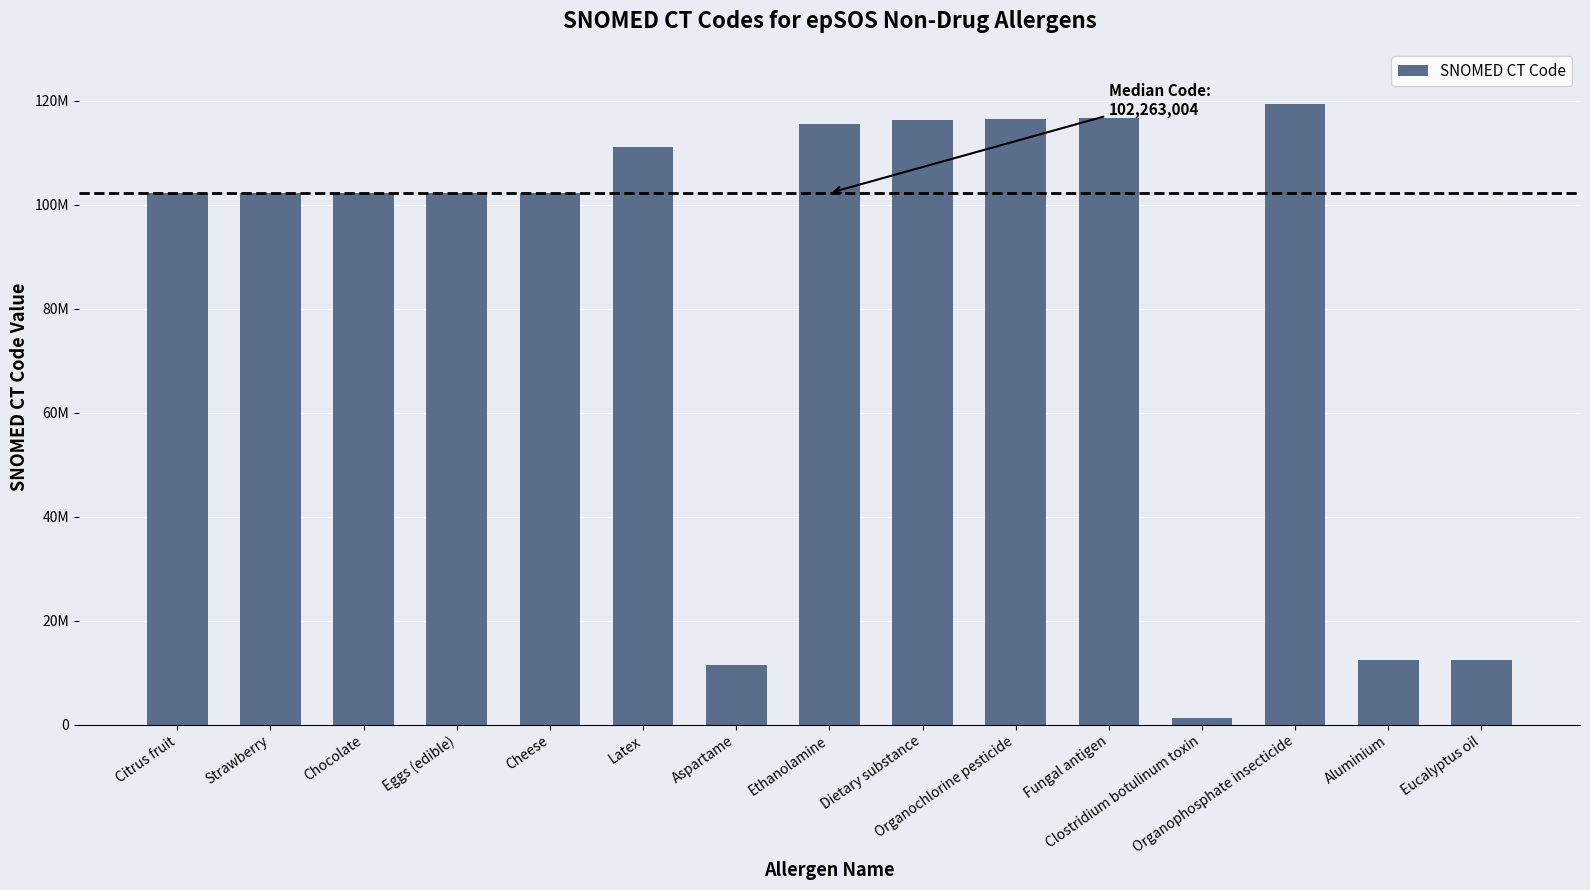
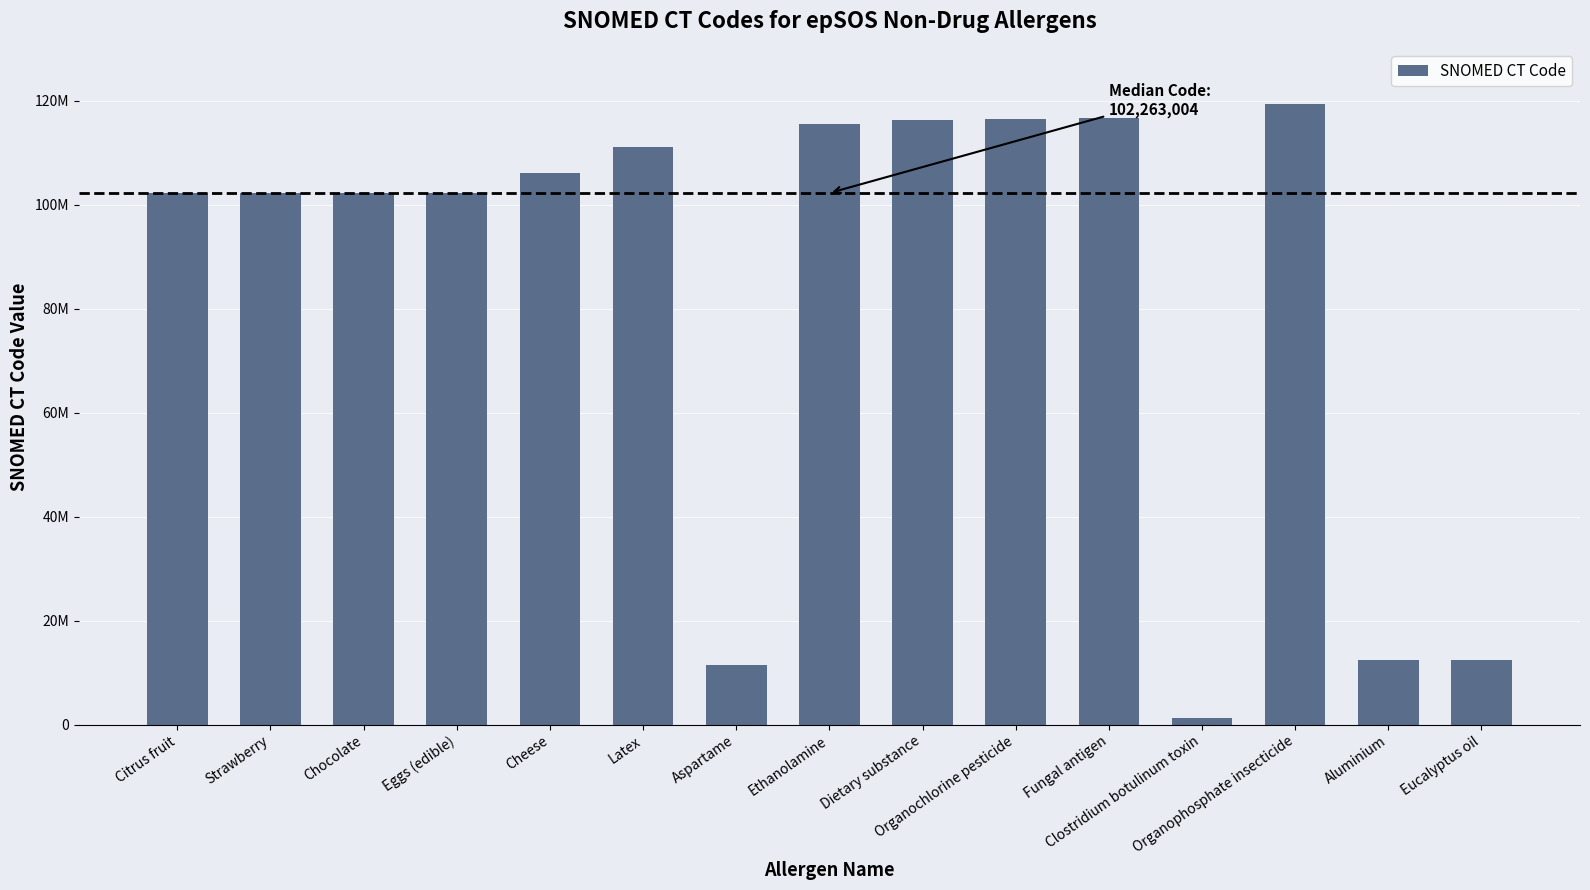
Cheese: 102000000 -> 106000000
